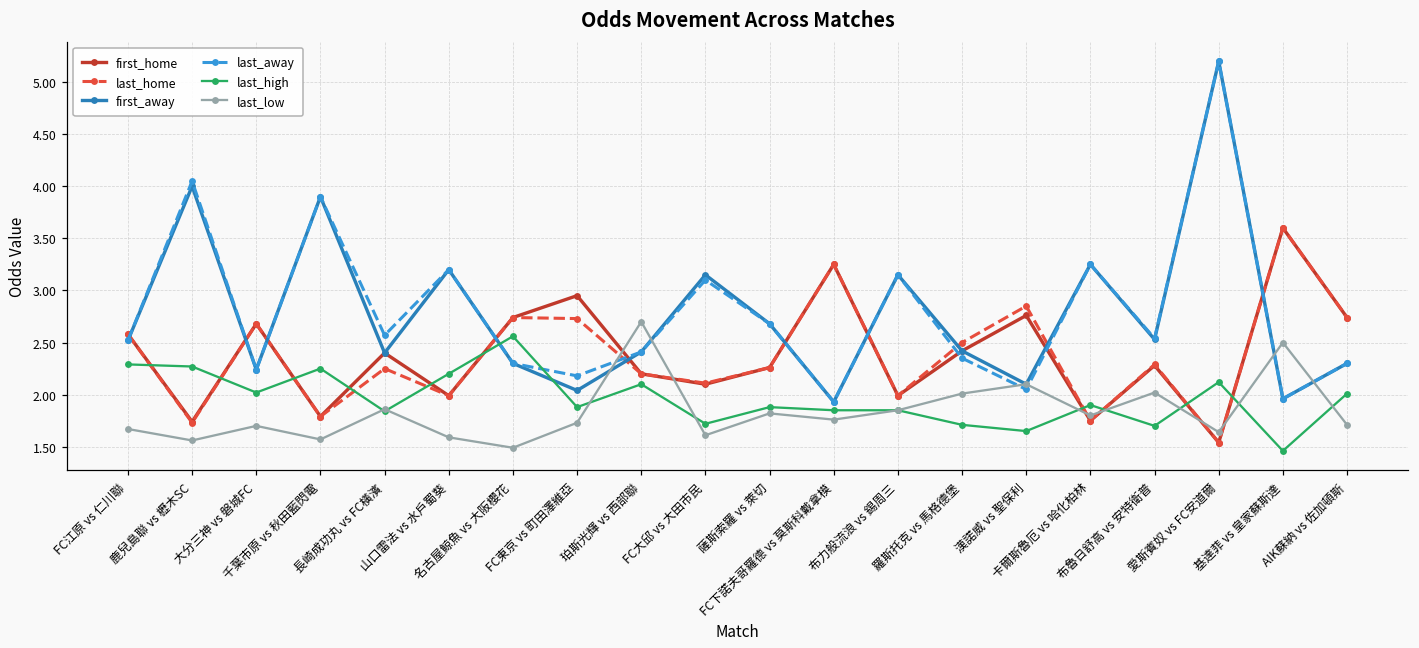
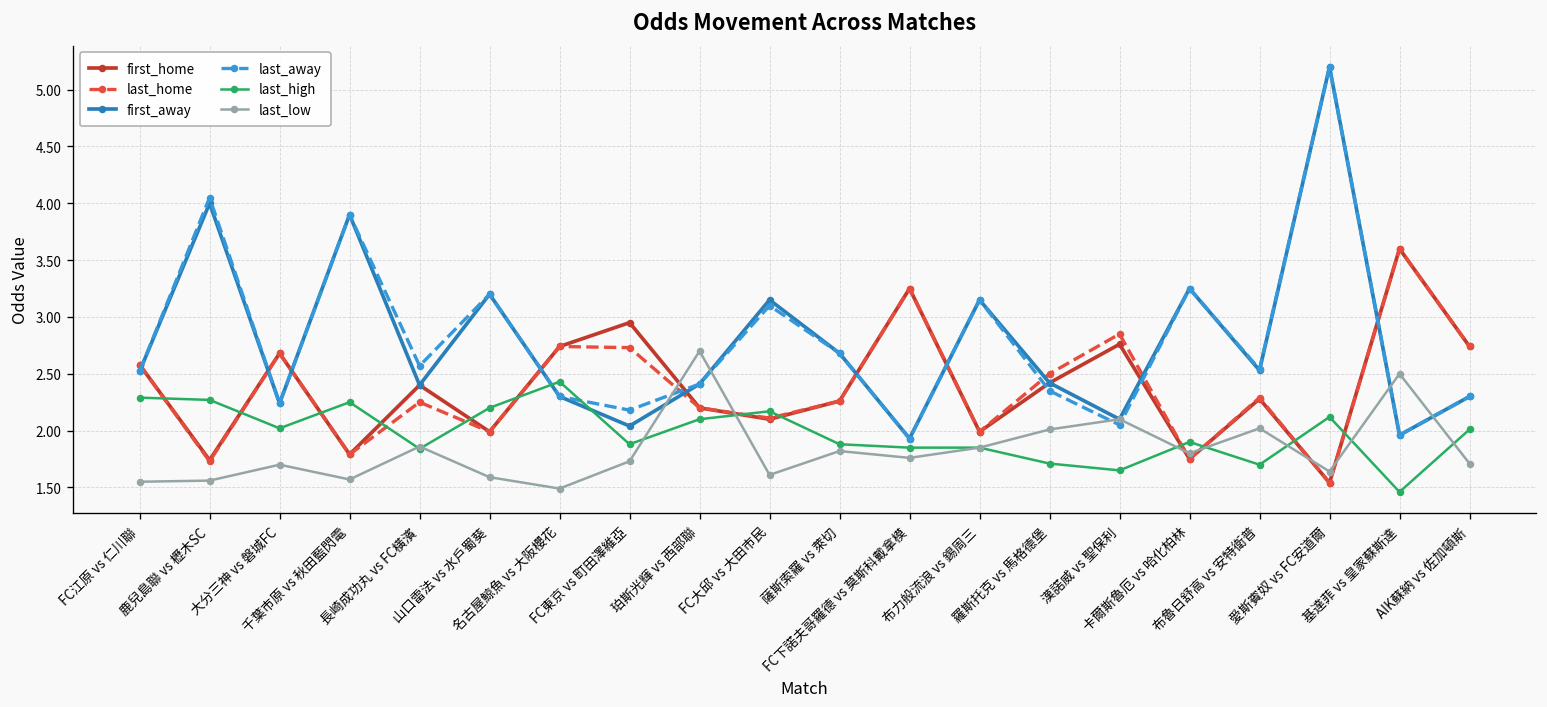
last_low, FC江原 vs 仁川聯: 1.7 -> 1.6
last_high, 名古屋鯨魚 vs 大阪櫻花: 2.6 -> 2.4
last_high, FC大邱 vs 大田市民: 1.7 -> 2.2
